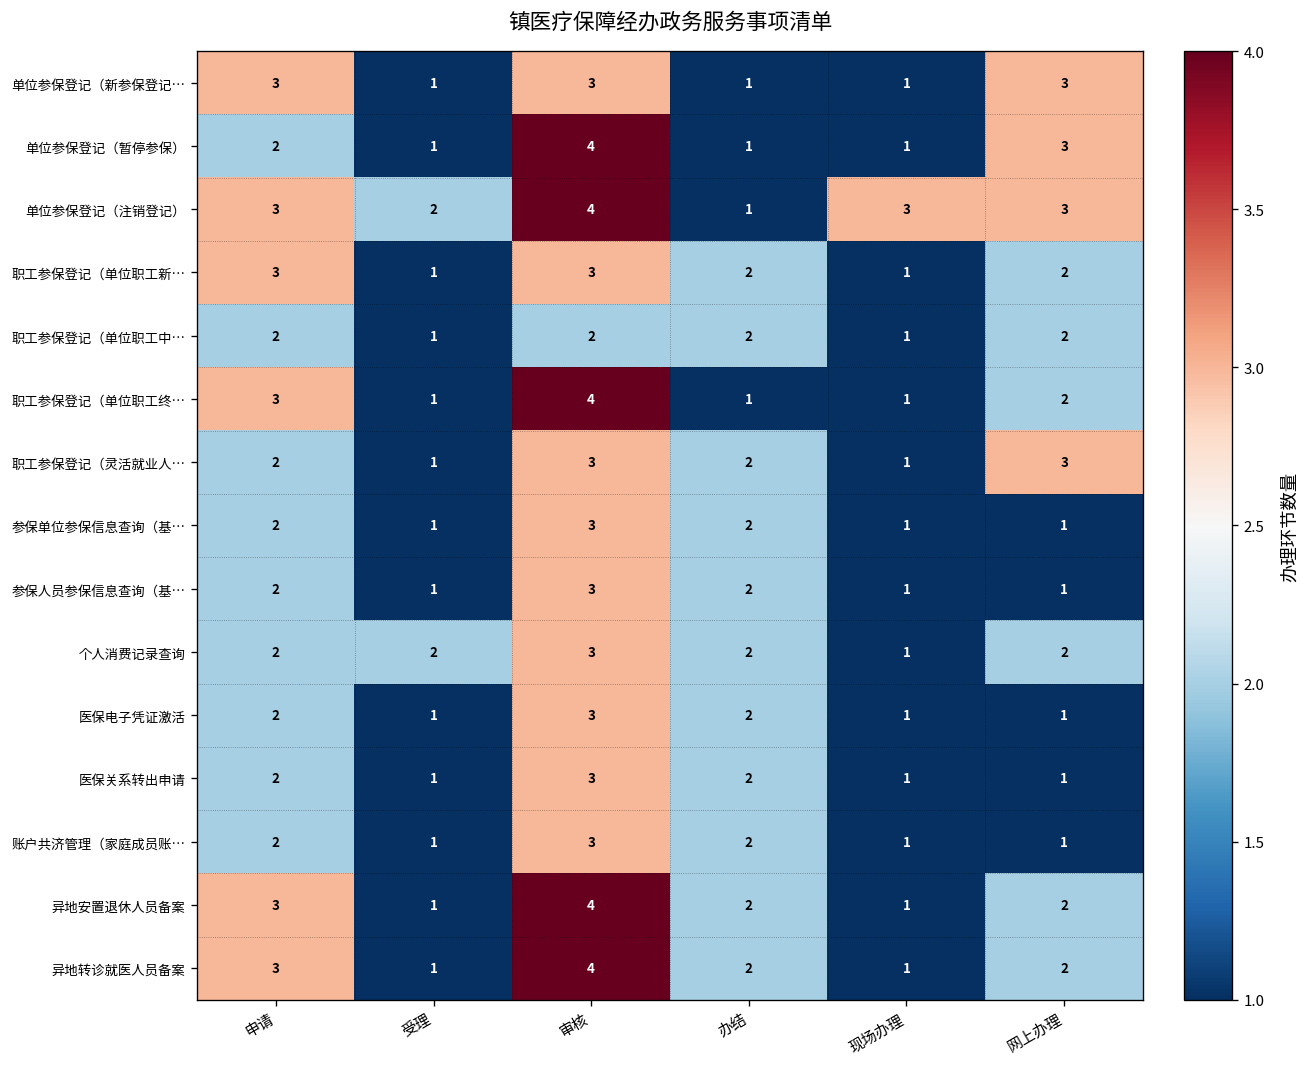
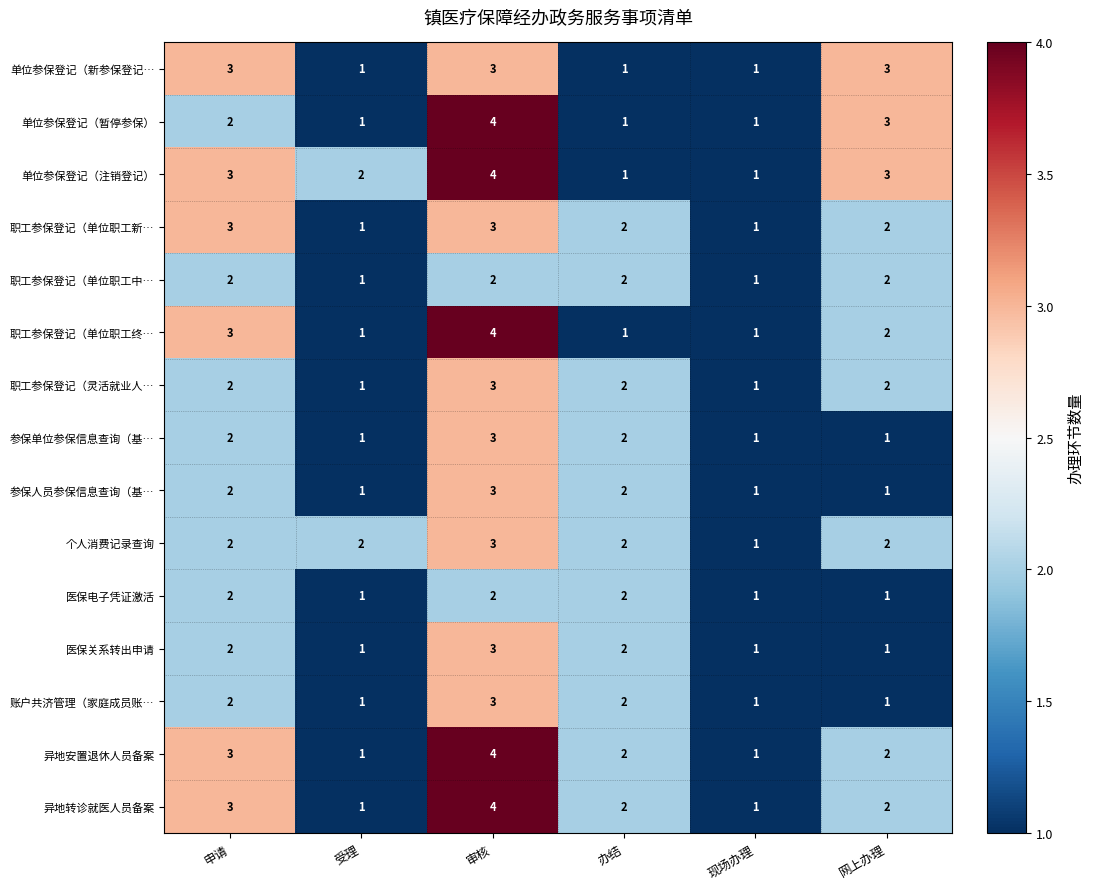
单位参保登记（注销登记）, 现场办理: 3 -> 1
职工参保登记（灵活就业人…, 网上办理: 3 -> 2
医保电子凭证激活, 审核: 3 -> 2
